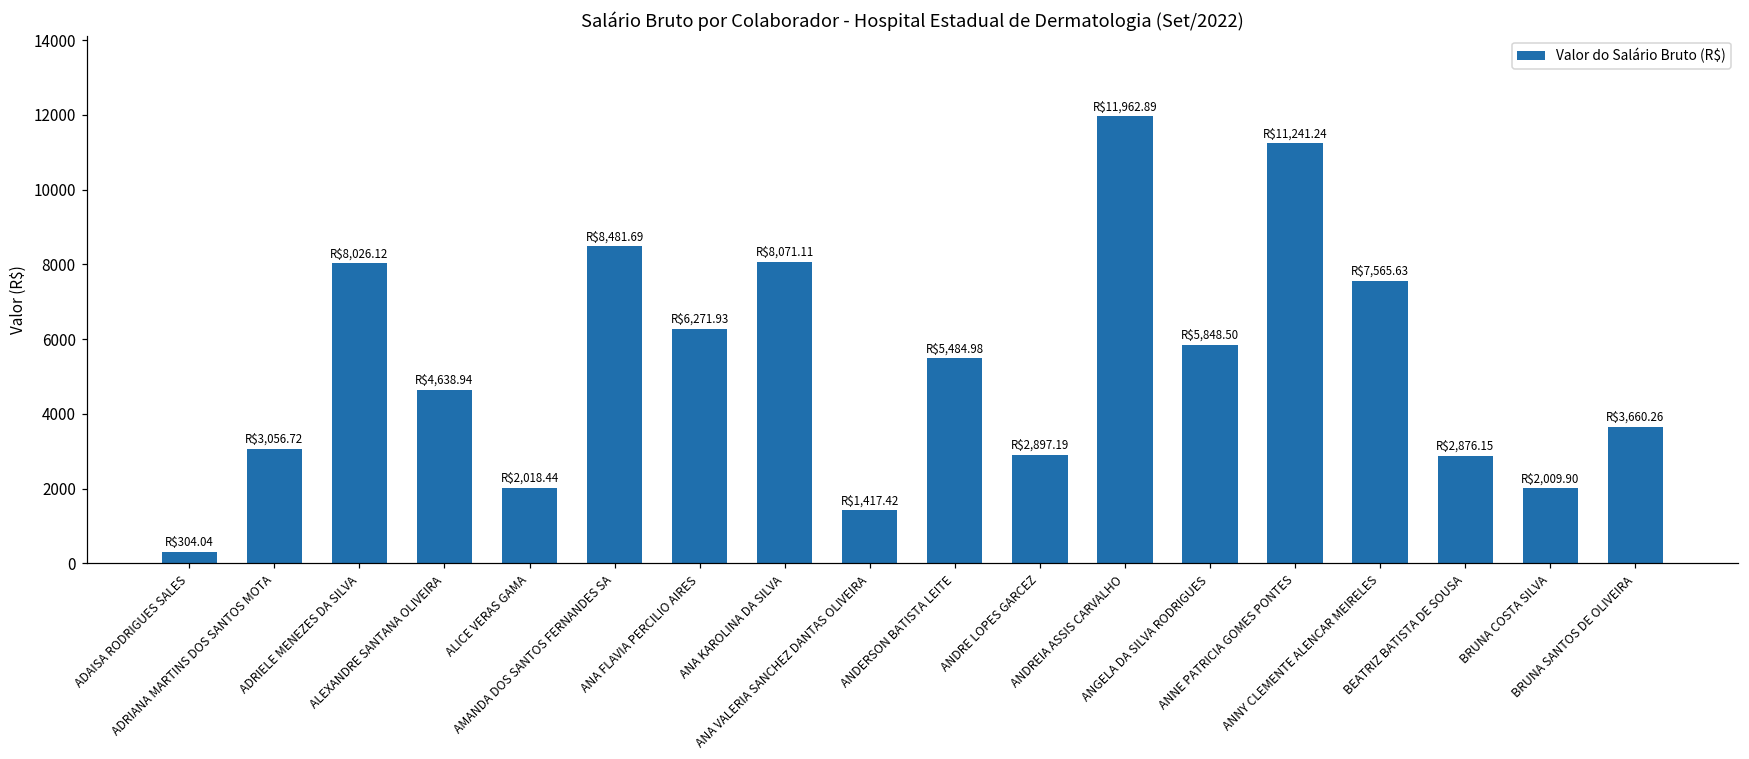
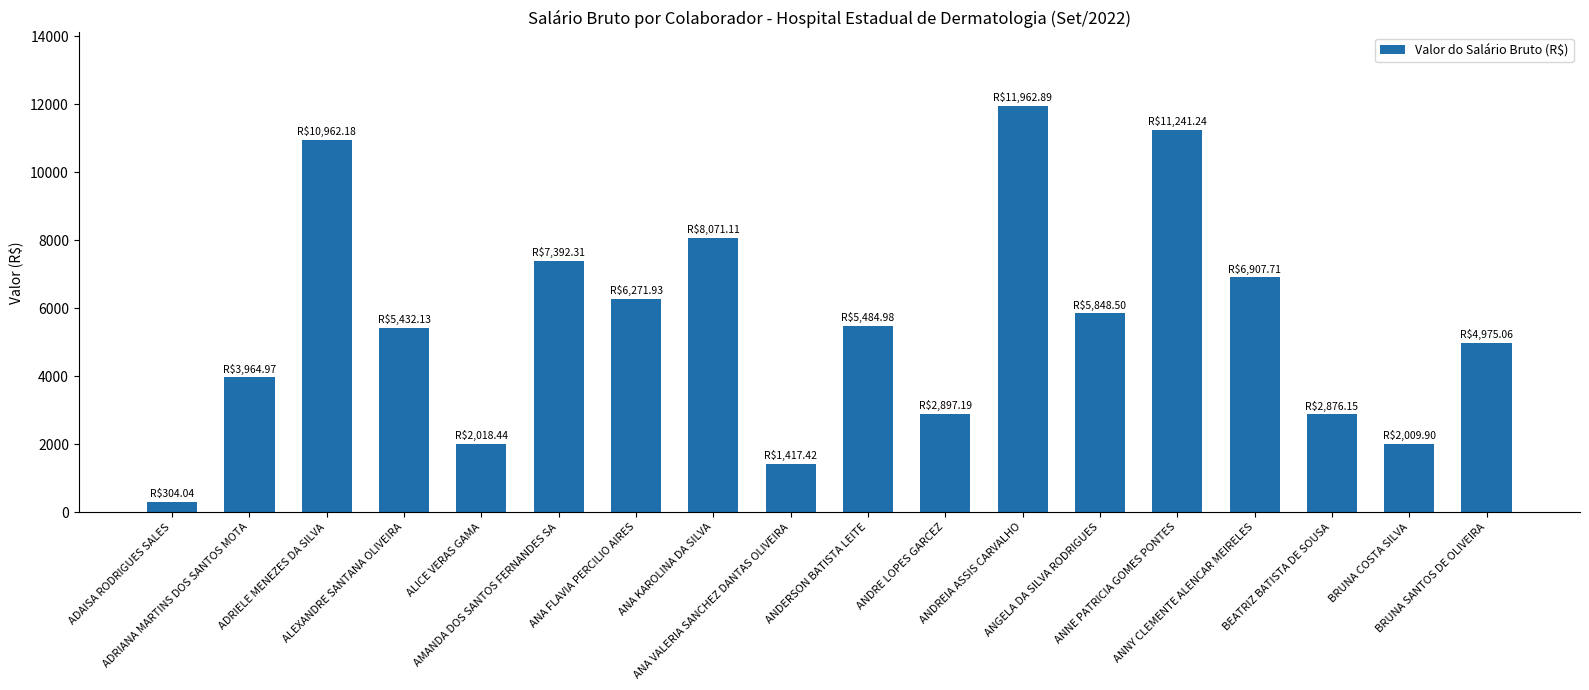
ADRIANA MARTINS DOS SANTOS MOTA: $3,056.72 -> $3,964.97
ADRIELE MENEZES DA SILVA: $8,026.12 -> $10,962.18
ALEXANDRE SANTANA OLIVEIRA: $4,638.94 -> $5,432.13
AMANDA DOS SANTOS FERNANDES SA: $8,481.69 -> $7,392.31
ANNY CLEMENTE ALENCAR MEIRELES: $7,565.63 -> $6,907.71
BRUNA SANTOS DE OLIVEIRA: $3,660.26 -> $4,975.06
